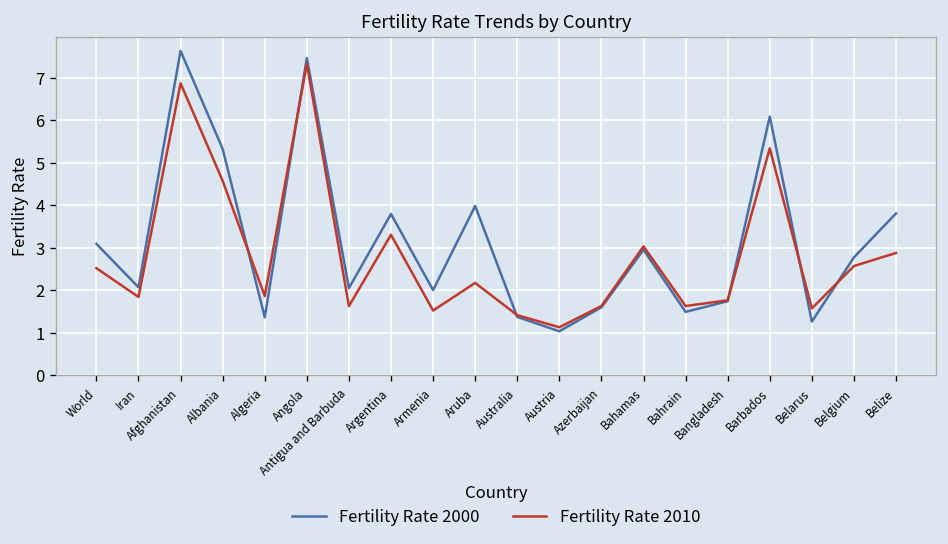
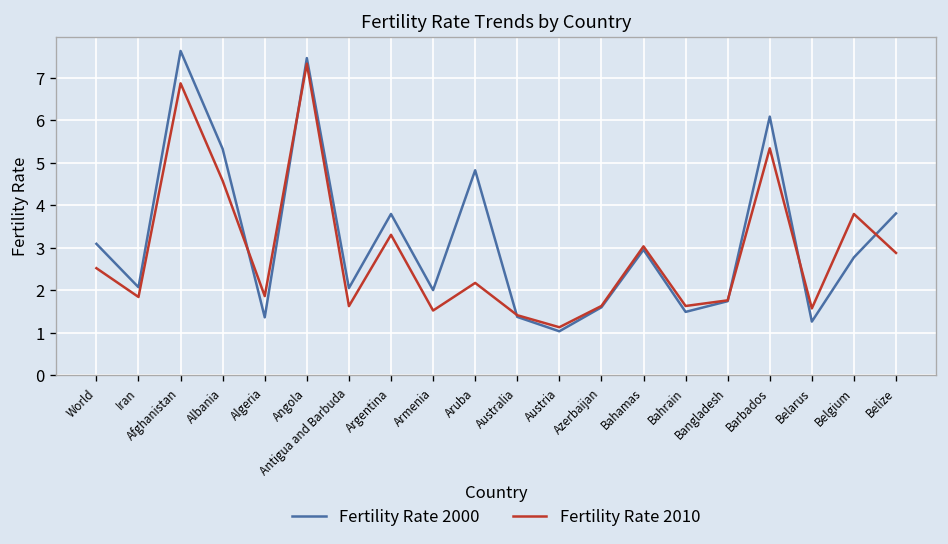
Fertility Rate 2000, Aruba: 4.0 -> 4.8
Fertility Rate 2010, Belgium: 2.6 -> 3.8
